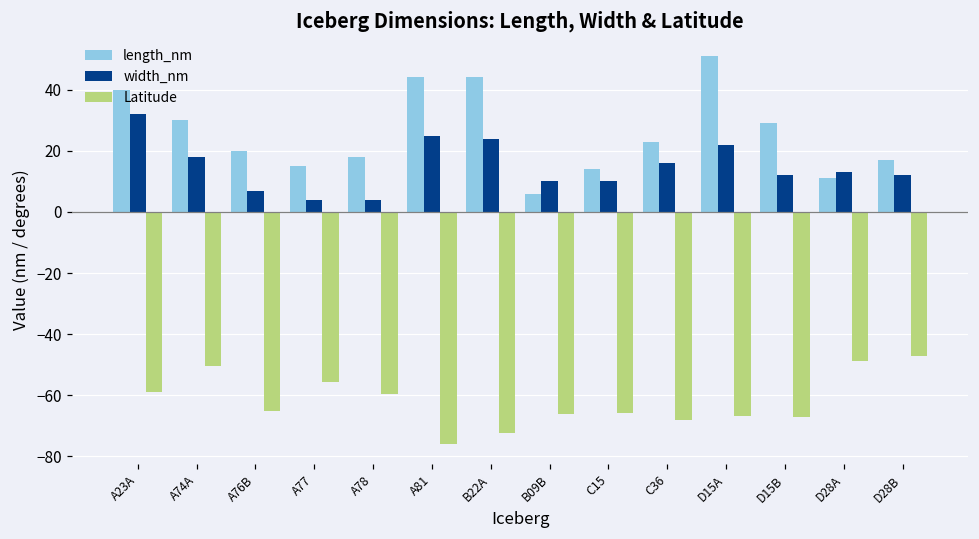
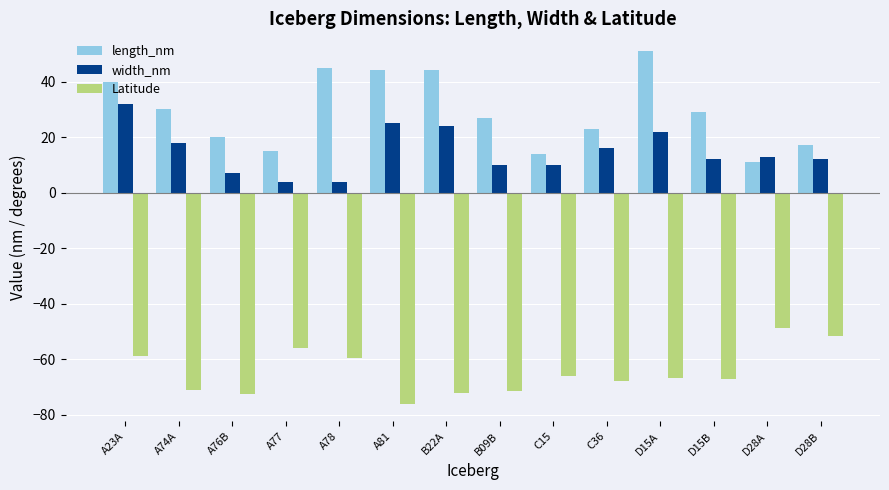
Latitude, A74A: -50 -> -71
Latitude, A76B: -65 -> -73
length_nm, A78: 18 -> 45
length_nm, B09B: 6 -> 27
Latitude, B09B: -66 -> -71
Latitude, D28B: -47 -> -51
